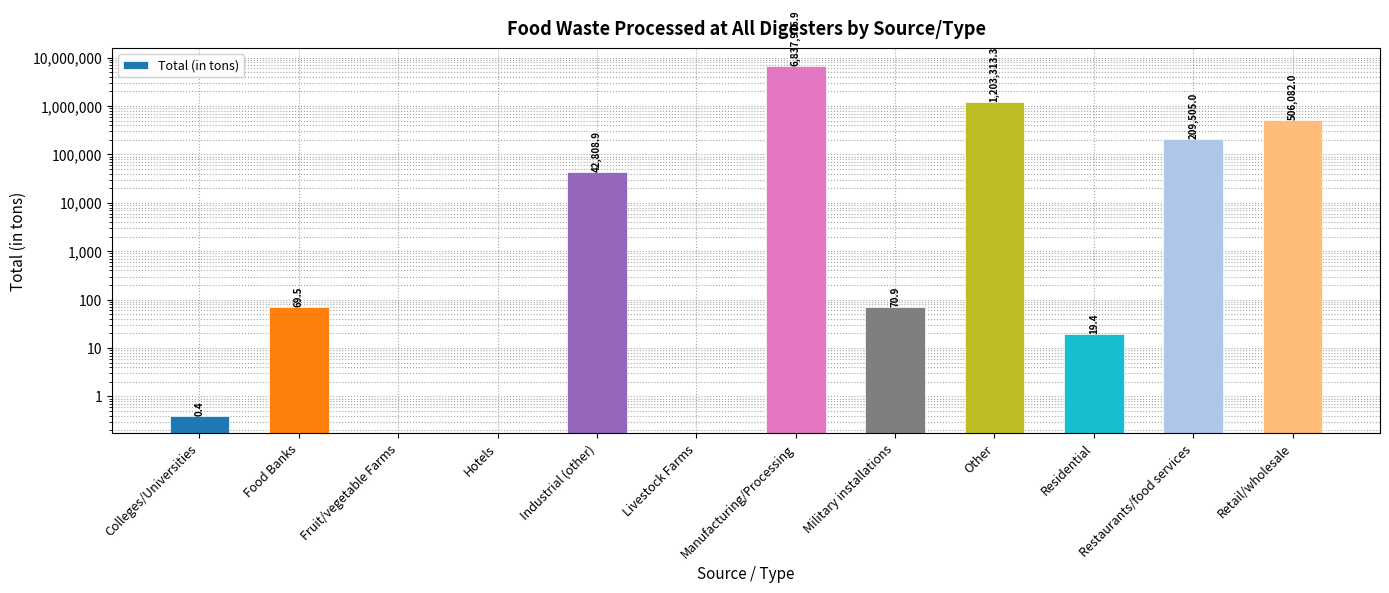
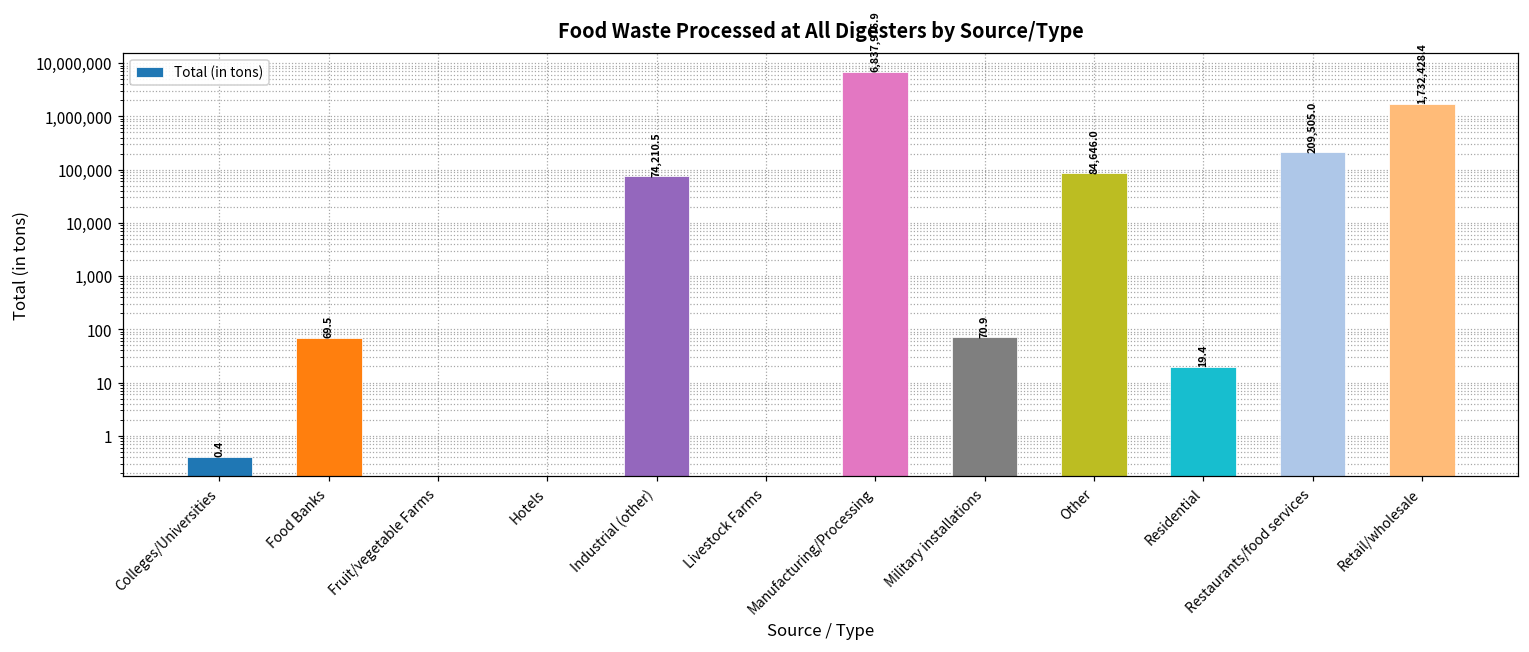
Industrial (other): 42,808.9 -> 74,210.5
Other: 1,203,313.3 -> 84,646.0
Retail/wholesale: 506,082.0 -> 1,732,428.4
